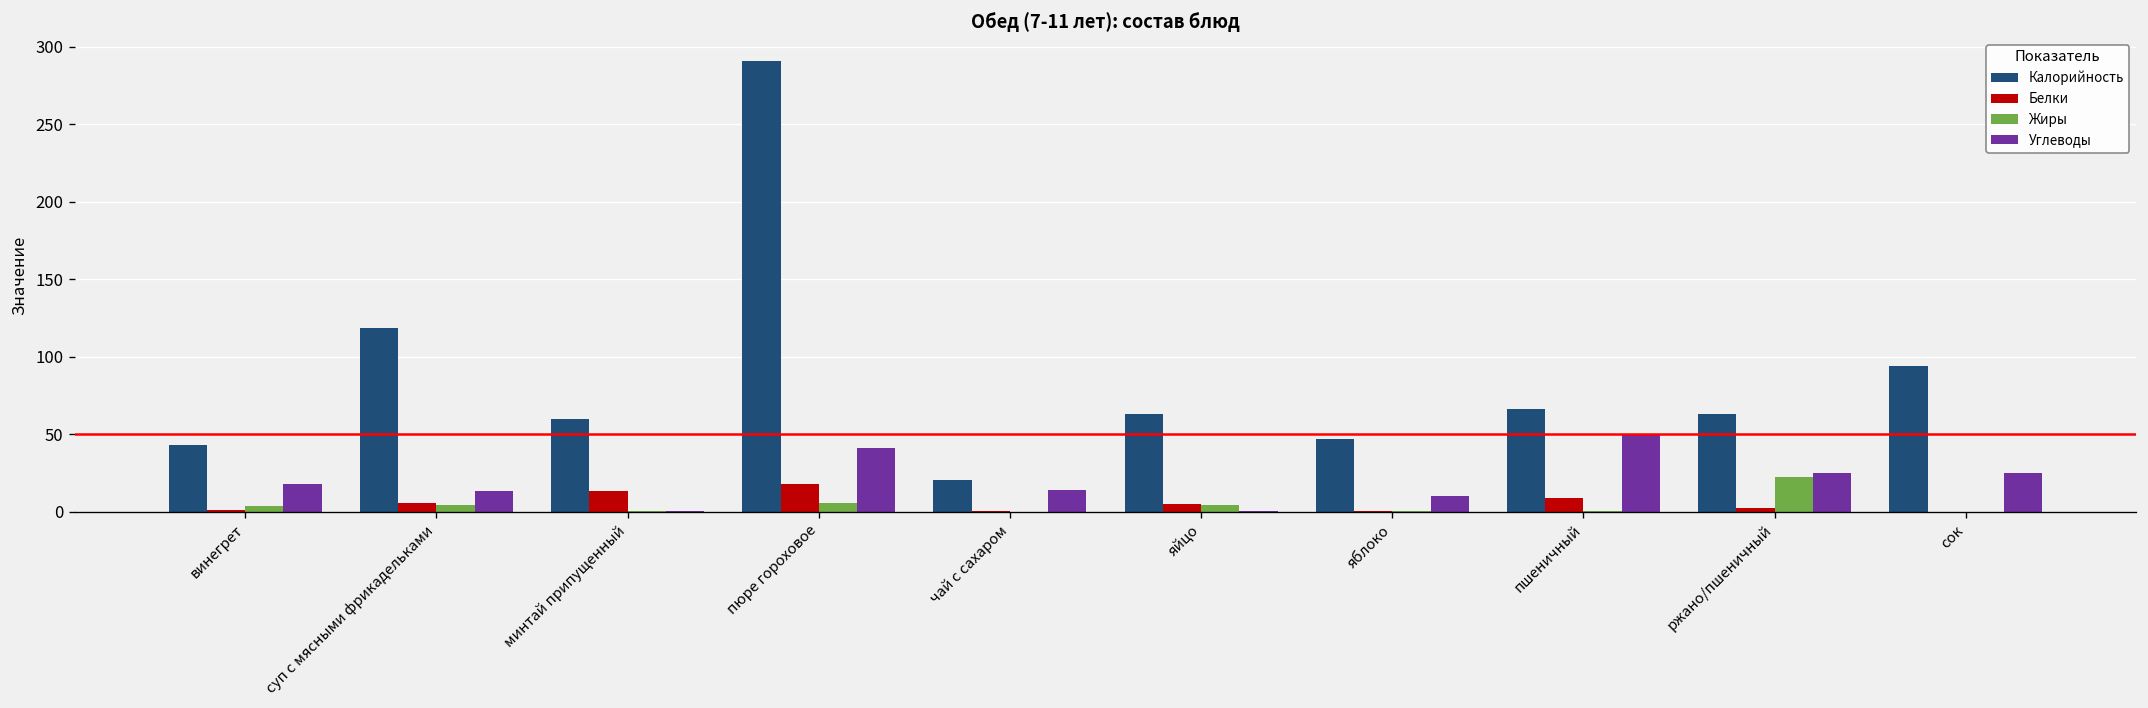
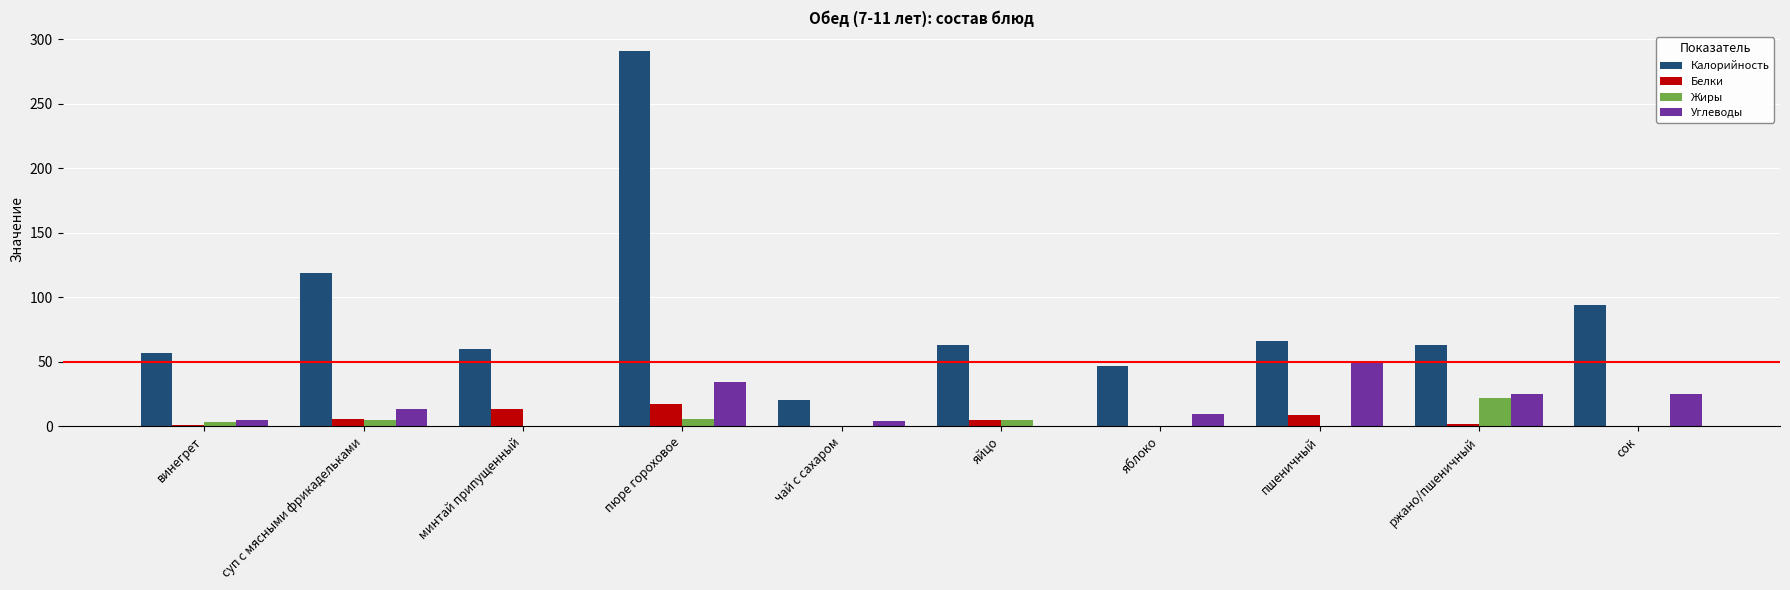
Калорийность, винегрет: 43 -> 57
Углеводы, винегрет: 18 -> 5
Углеводы, пюре гороховое: 41 -> 34
Углеводы, чай с сахаром: 14 -> 4
